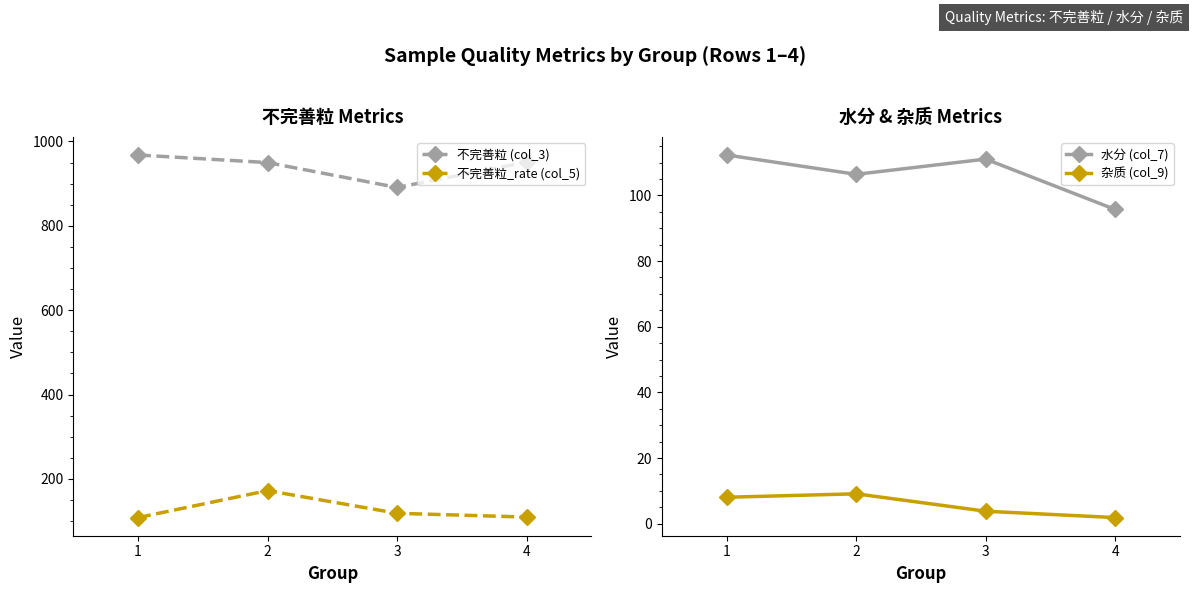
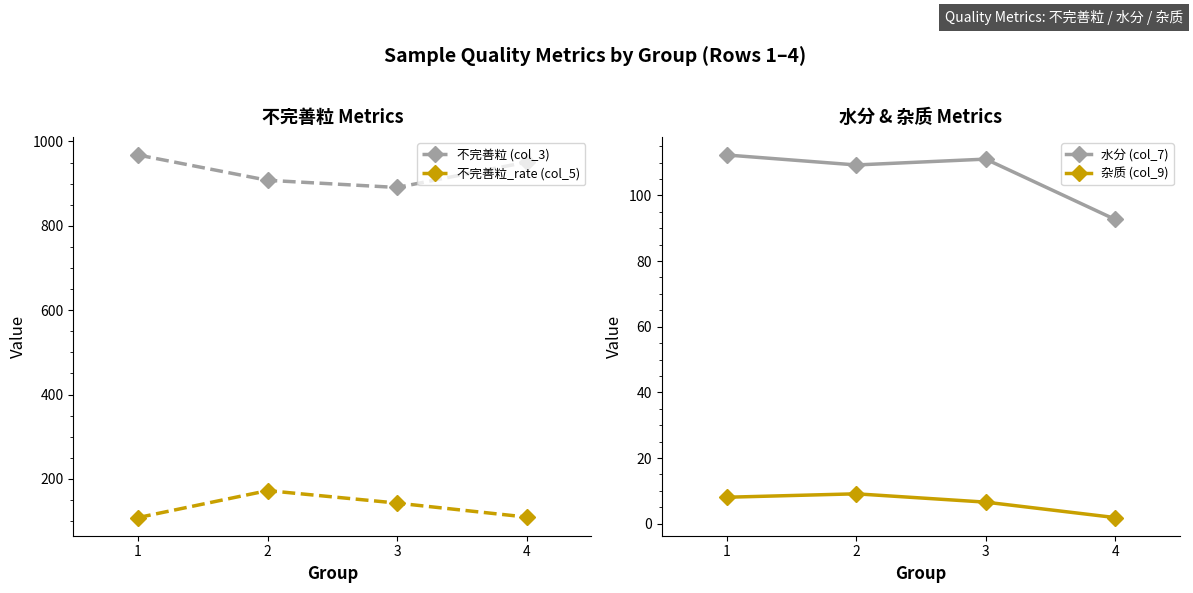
不完善粒 Metrics, 不完善粒 (col_3), 2: 950 -> 910
不完善粒 Metrics, 不完善粒_rate (col_5), 3: 120 -> 140
水分 & 杂质 Metrics, 水分 (col_7), 2: 106 -> 109
水分 & 杂质 Metrics, 杂质 (col_9), 3: 4 -> 7
水分 & 杂质 Metrics, 水分 (col_7), 4: 96 -> 93
